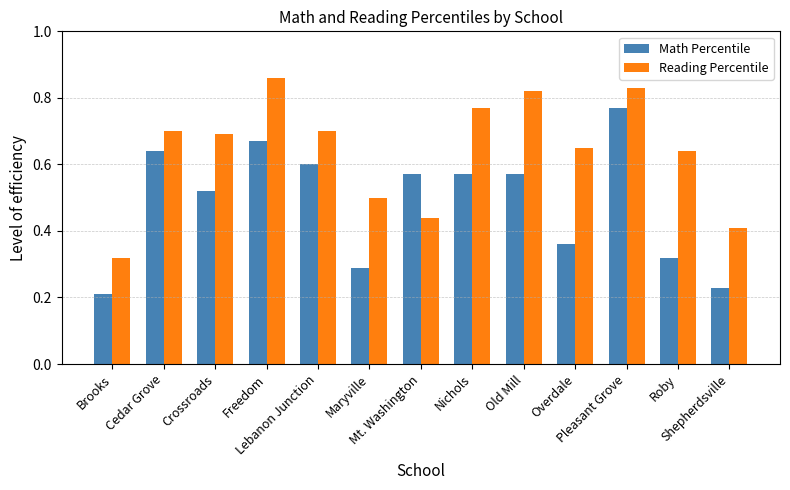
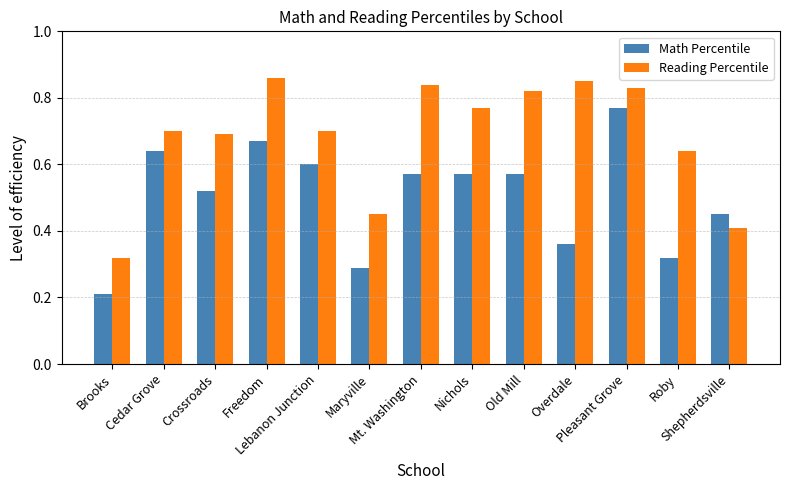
Reading Percentile, Maryville: 0.50 -> 0.45
Reading Percentile, Mt. Washington: 0.44 -> 0.84
Reading Percentile, Overdale: 0.65 -> 0.85
Math Percentile, Shepherdsville: 0.23 -> 0.45
